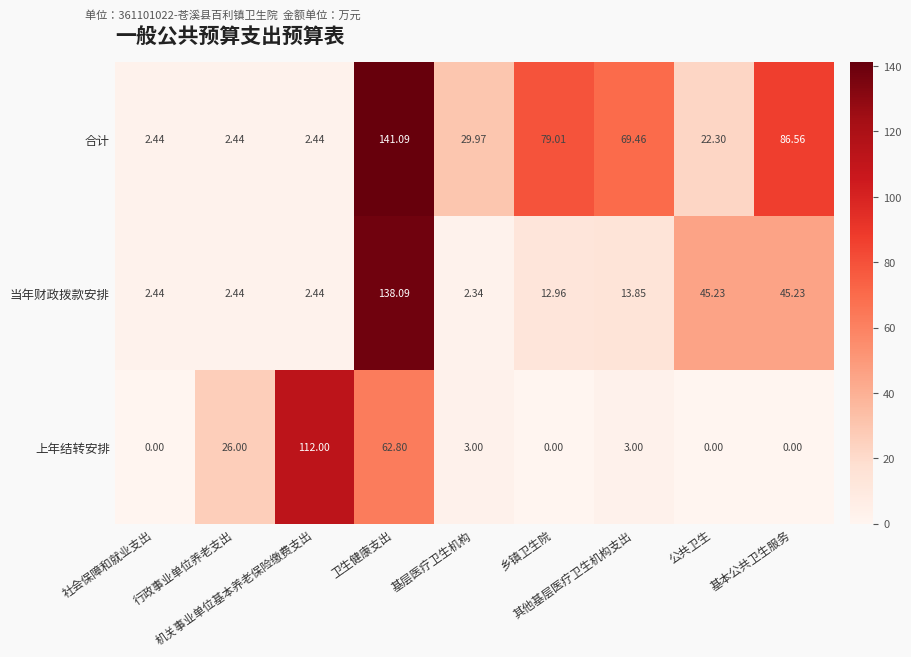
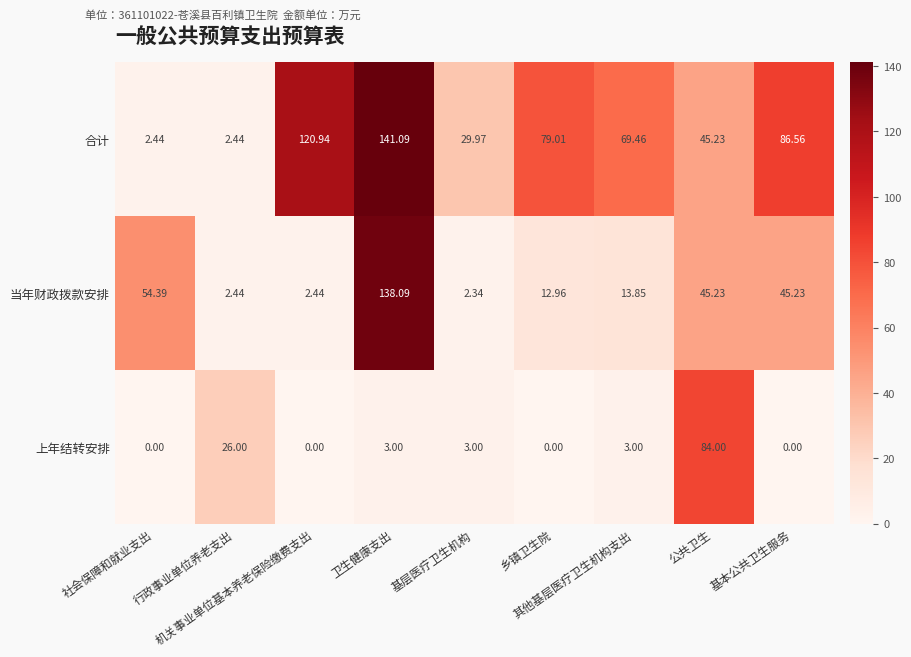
合计, 机关事业单位基本养老保险缴费支出: 2.44 -> 120.94
合计, 公共卫生: 22.30 -> 45.23
当年财政拨款安排, 社会保障和就业支出: 2.44 -> 54.39
上年结转安排, 机关事业单位基本养老保险缴费支出: 112.00 -> 0.00
上年结转安排, 卫生健康支出: 62.80 -> 3.00
上年结转安排, 公共卫生: 0.00 -> 84.00
